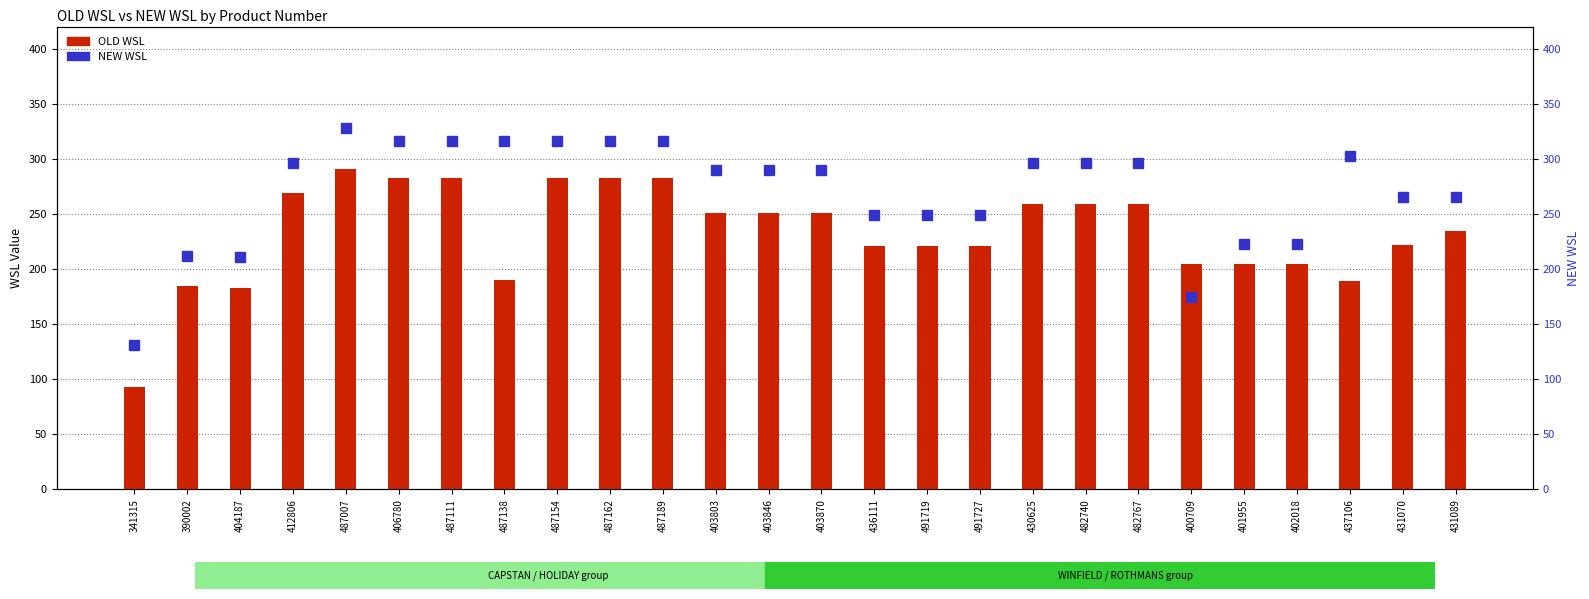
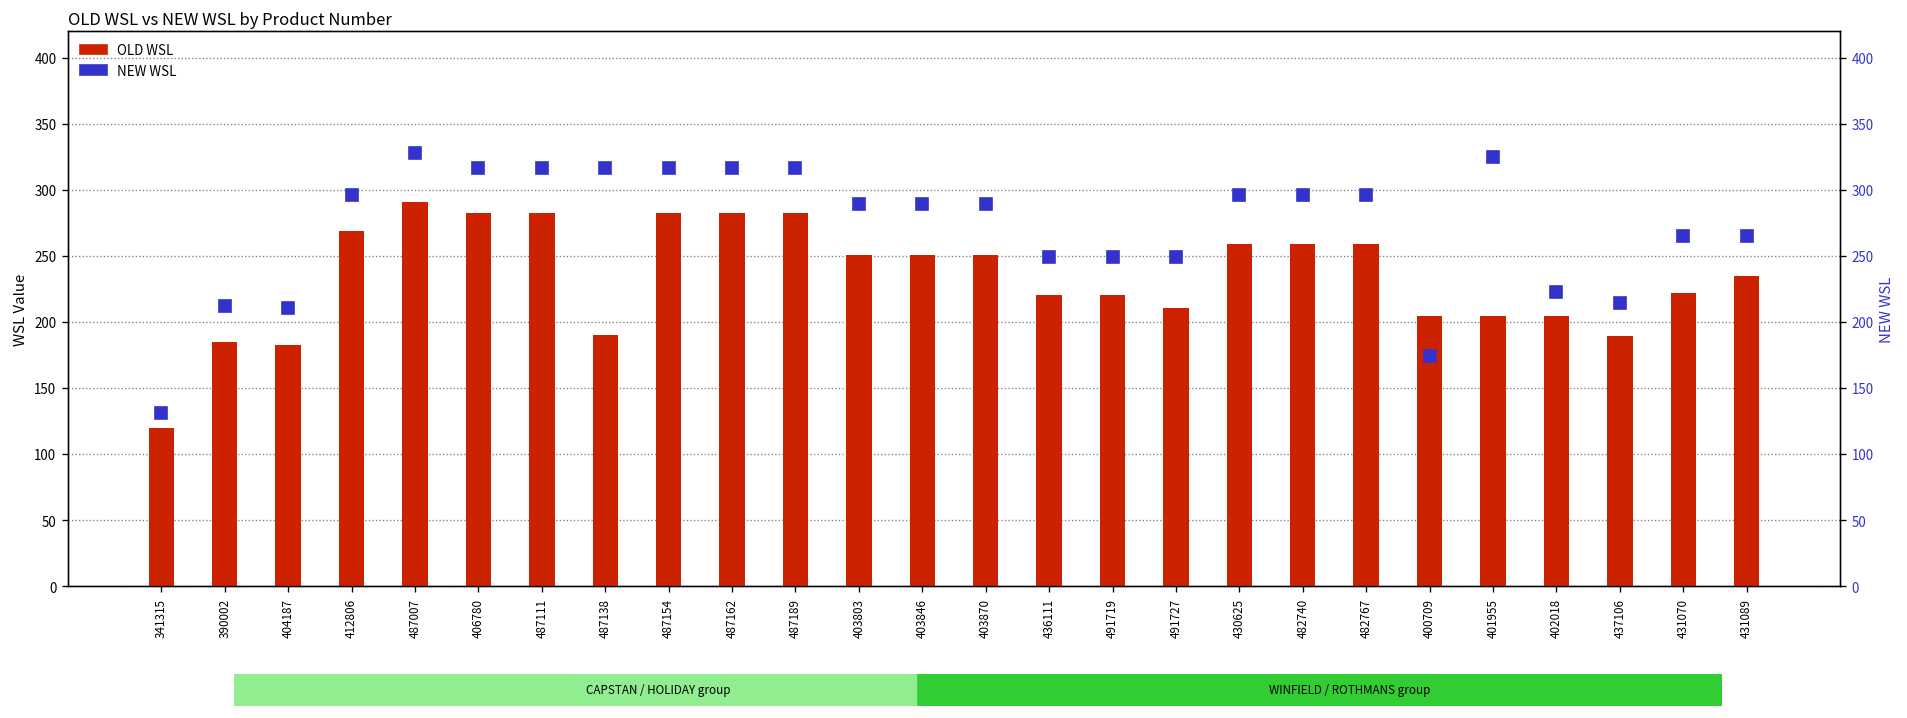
OLD WSL, 341315: 93 -> 120
OLD WSL, 491727: 221 -> 211
NEW WSL, 401955: 223 -> 325
NEW WSL, 437106: 302 -> 215
